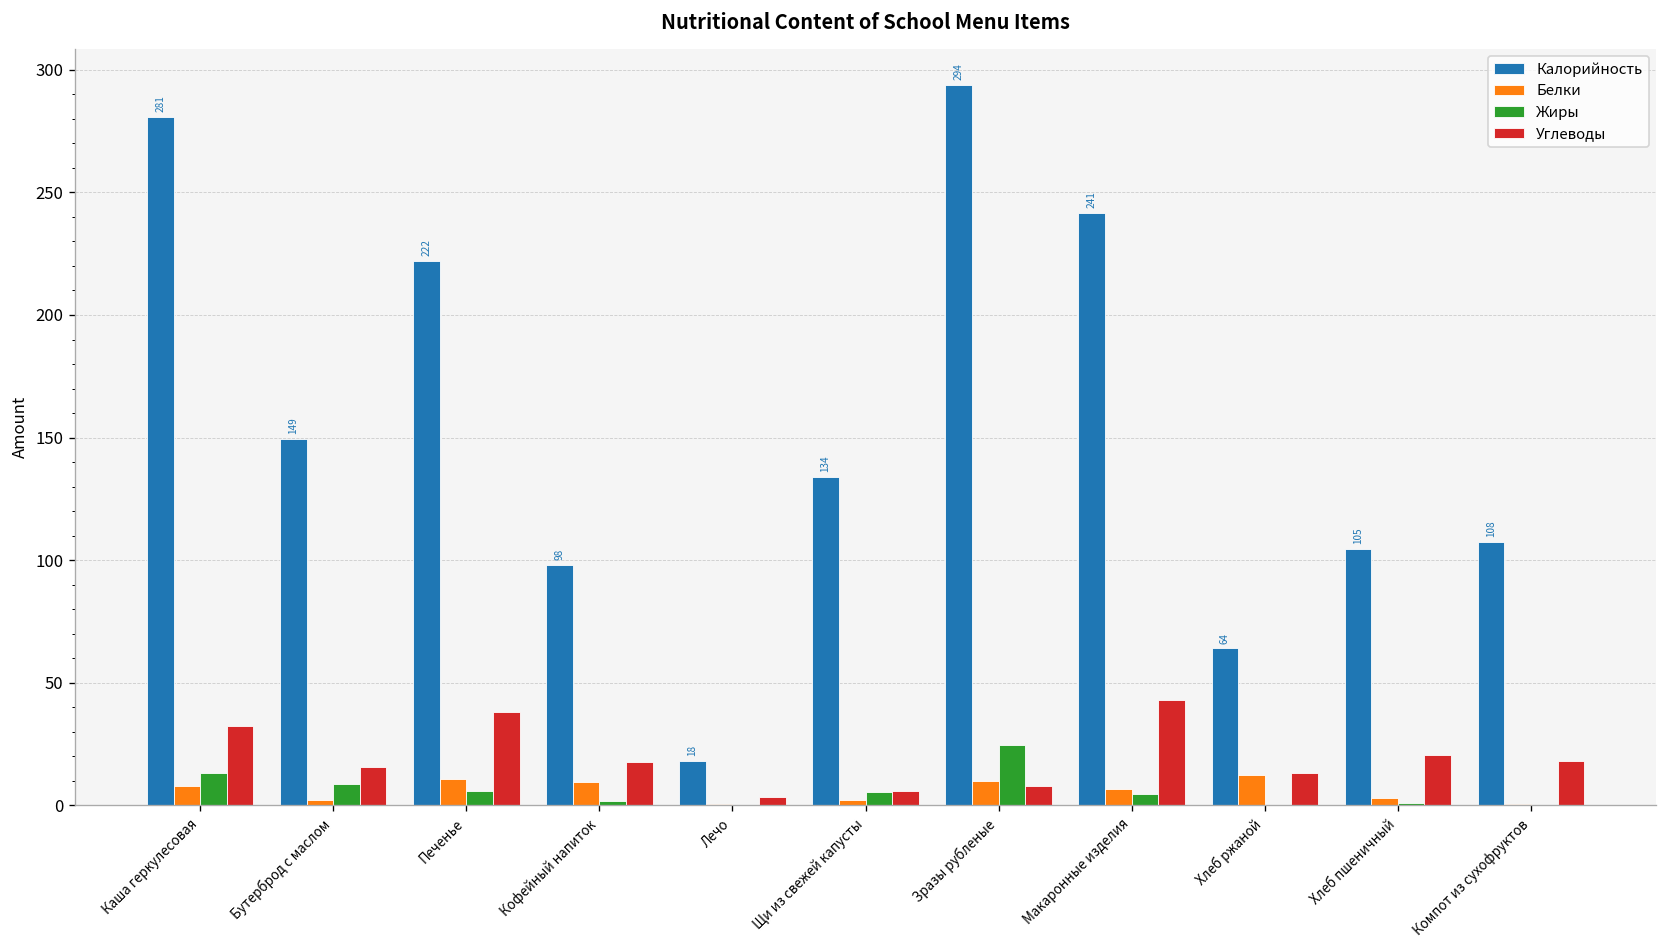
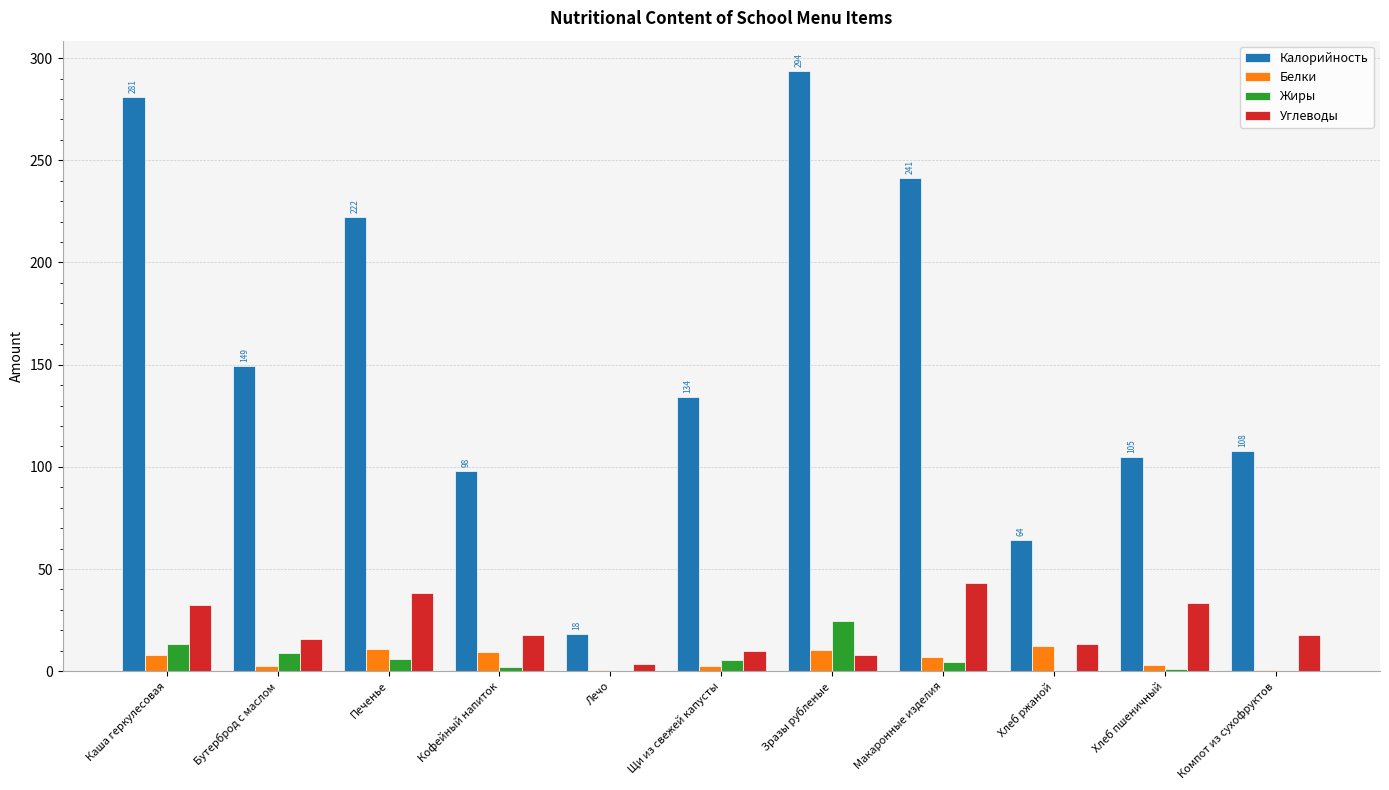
Углеводы, Щи из свежей капусты: 6 -> 10
Углеводы, Хлеб пшеничный: 21 -> 33
